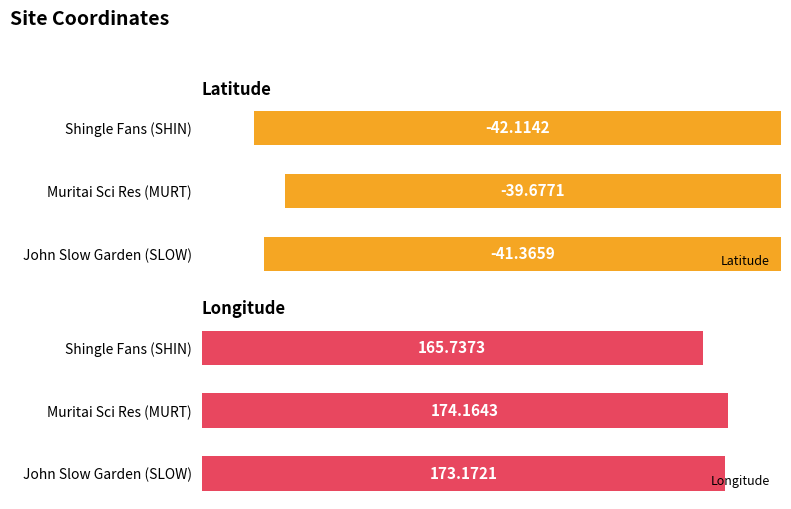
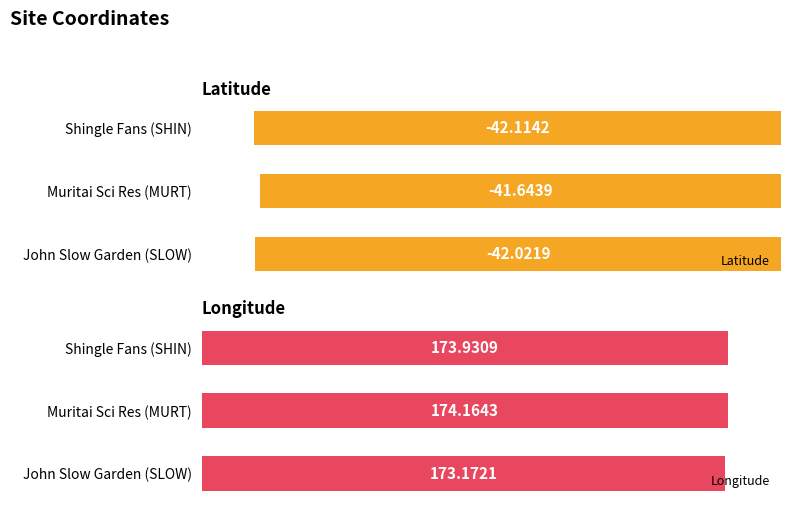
Latitude, Muritai Sci Res (MURT): -39.6771 -> -41.6439
Latitude, John Slow Garden (SLOW): -41.3659 -> -42.0219
Longitude, Shingle Fans (SHIN): 165.7373 -> 173.9309
